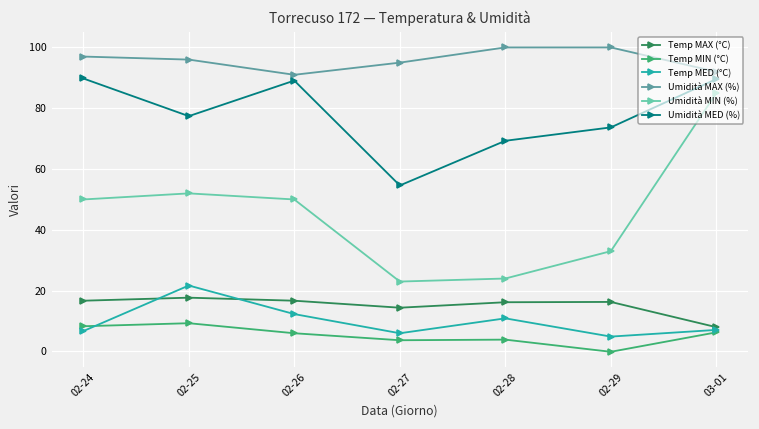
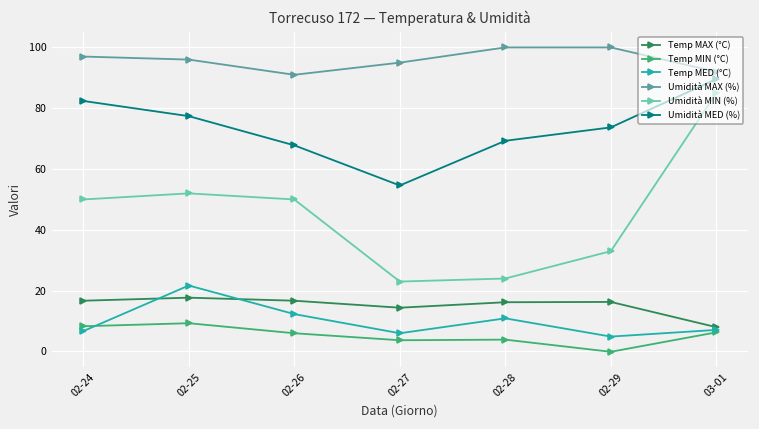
Umidità MED (%), 02-24: 90 -> 82
Umidità MED (%), 02-26: 89 -> 68
